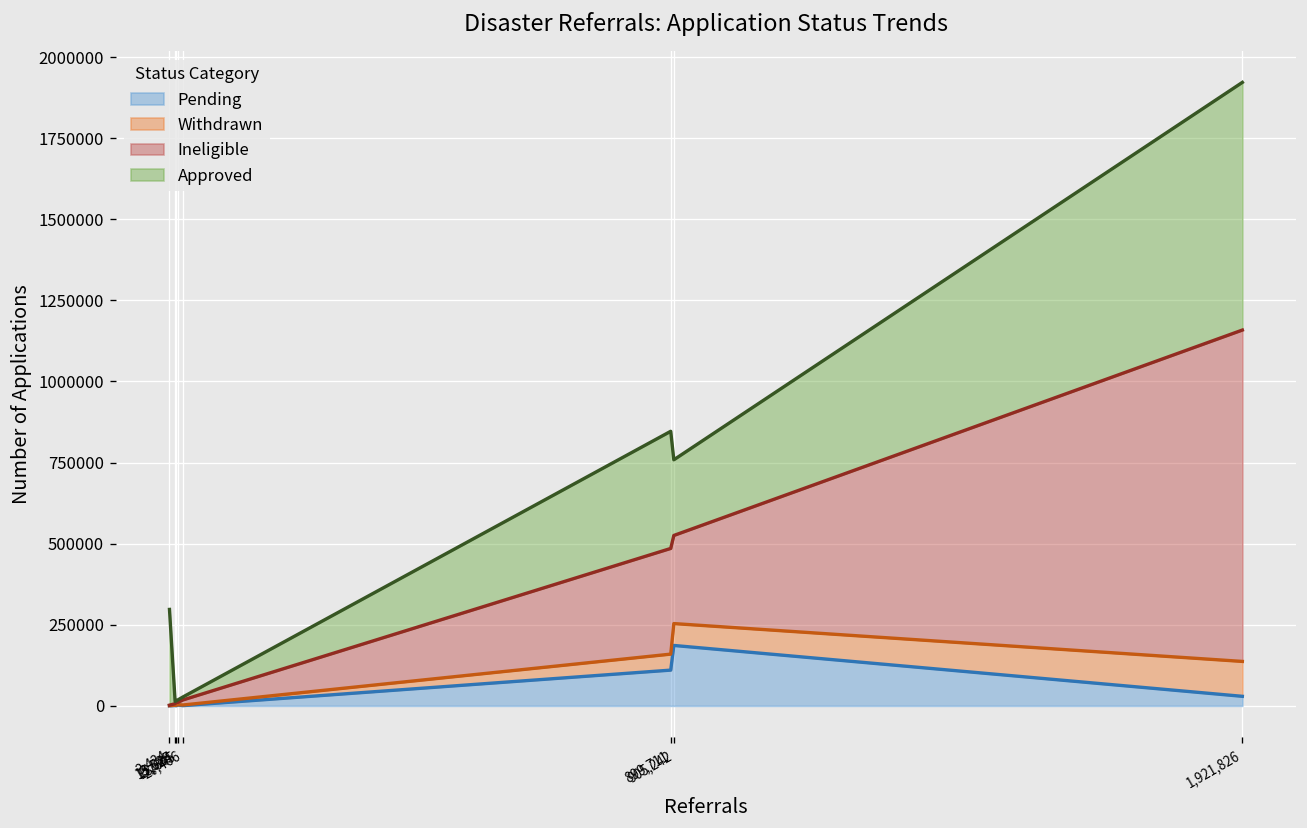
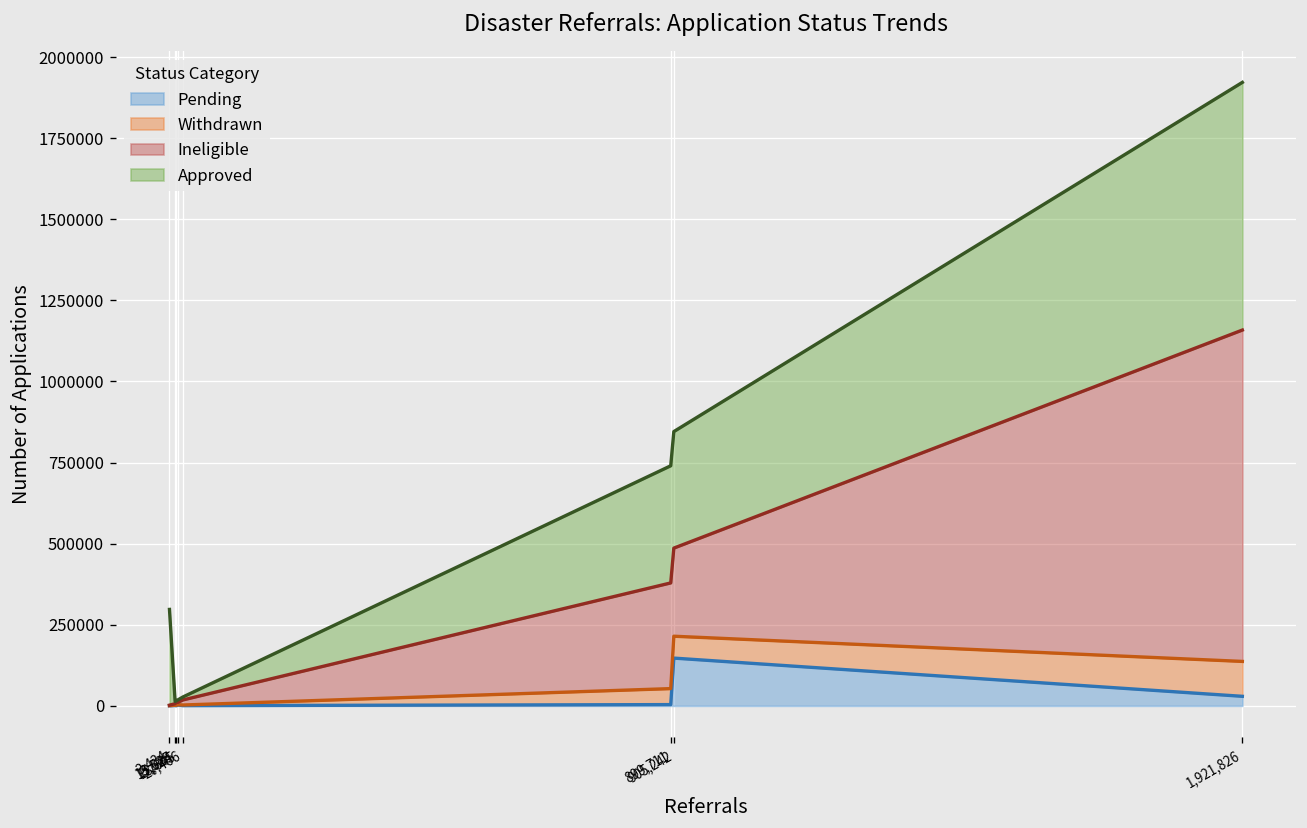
Pending, 899,711: 110000 -> 0
Pending, 905,242: 190000 -> 150000
Approved, 905,242: 230000 -> 360000
